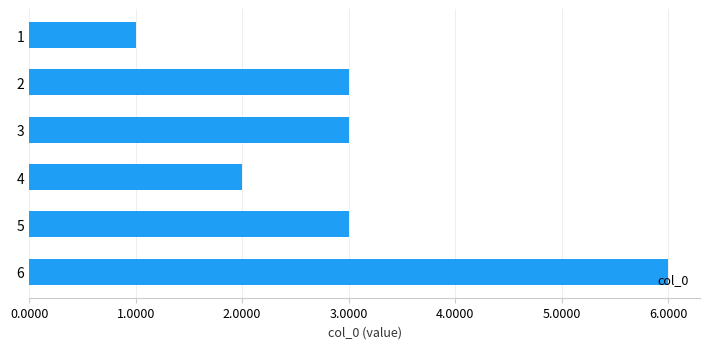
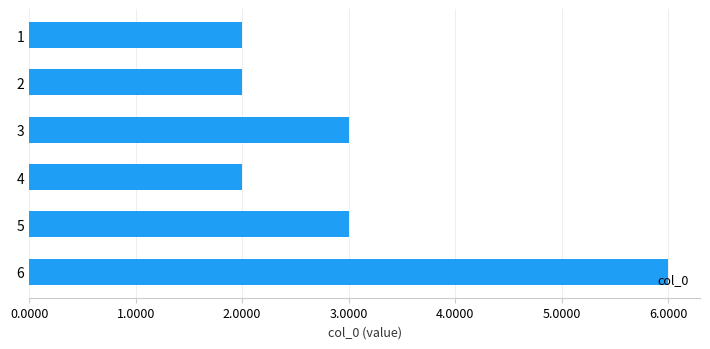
1: 1 -> 2
2: 3 -> 2
